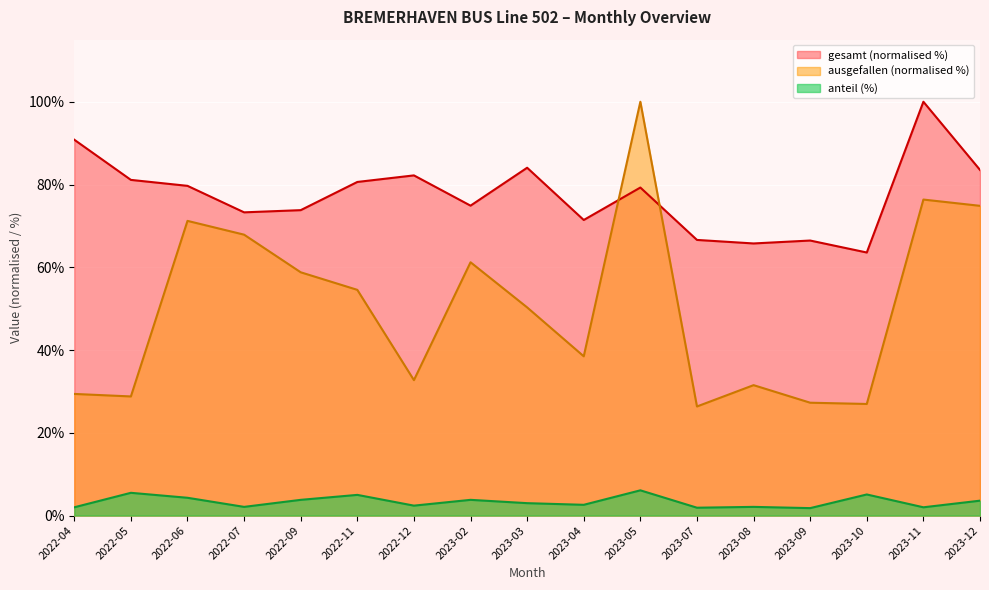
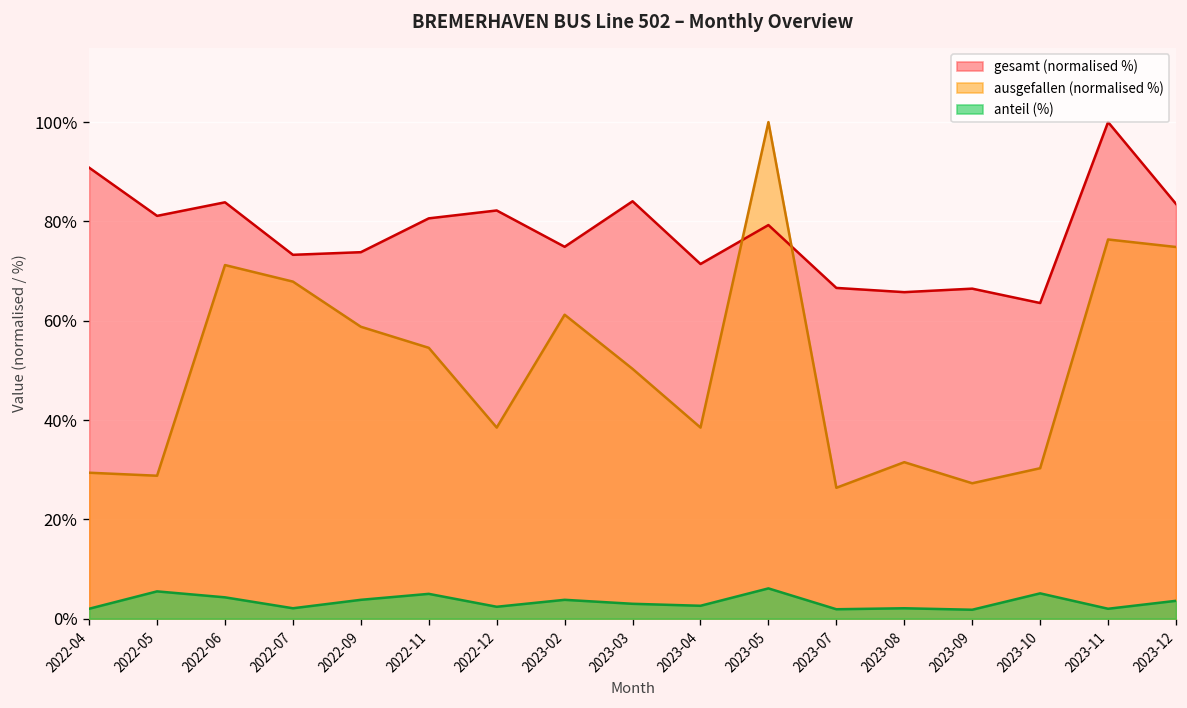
gesamt (normalised %), 2022-06: 80% -> 84%
ausgefallen (normalised %), 2022-12: 33% -> 38%
ausgefallen (normalised %), 2023-10: 27% -> 30%
